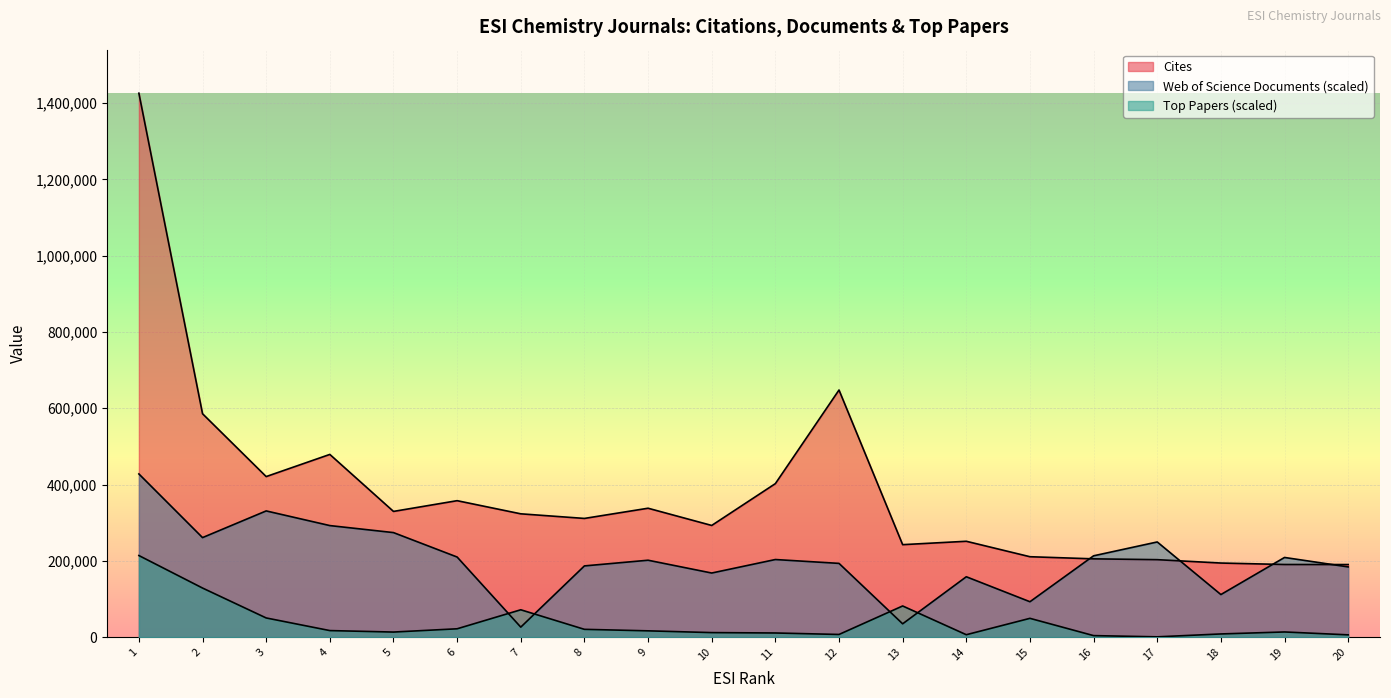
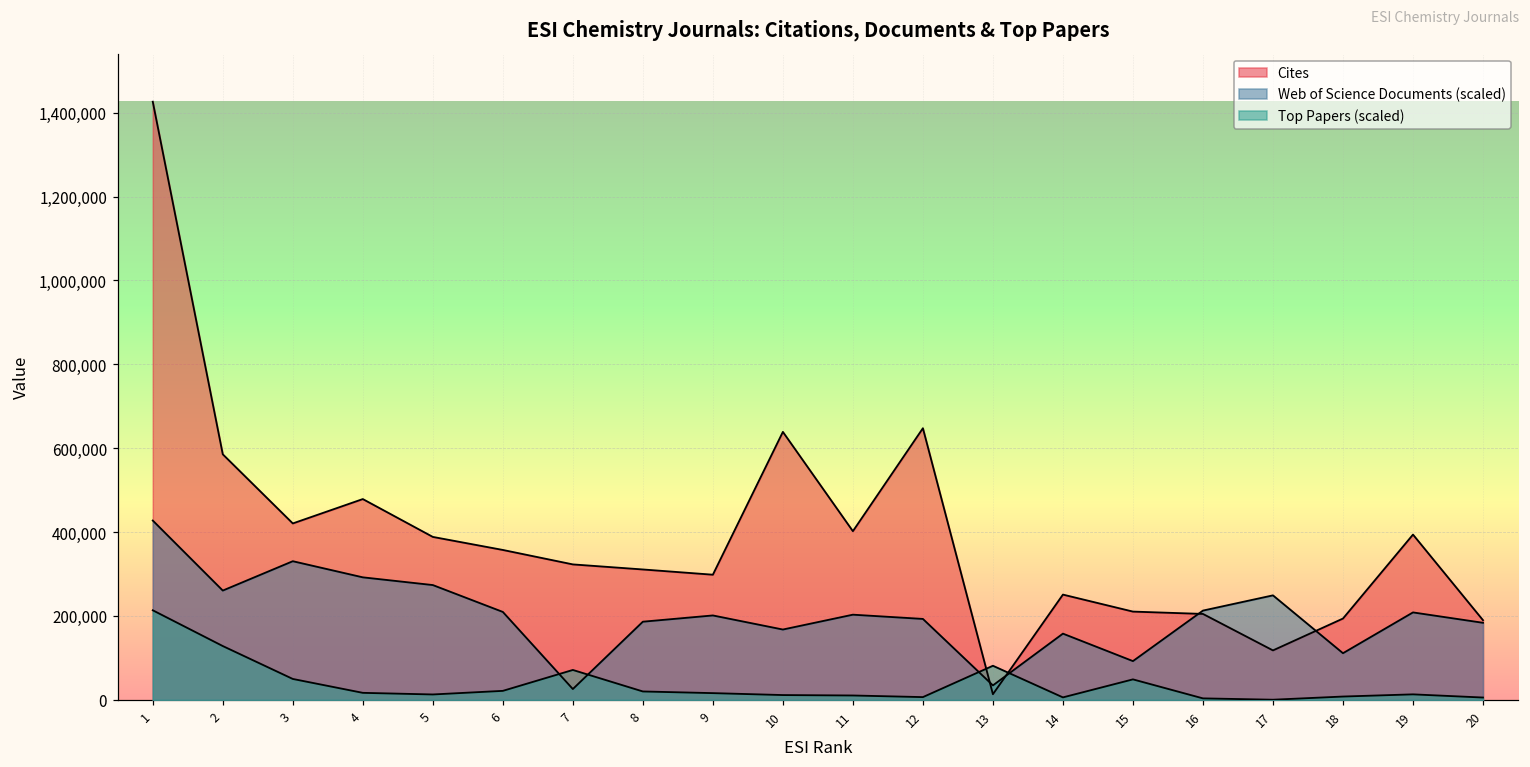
Cites, 5: 330,000 -> 390,000
Cites, 9: 340,000 -> 300,000
Cites, 10: 290,000 -> 640,000
Cites, 13: 240,000 -> 10,000
Cites, 17: 200,000 -> 120,000
Cites, 19: 190,000 -> 390,000
